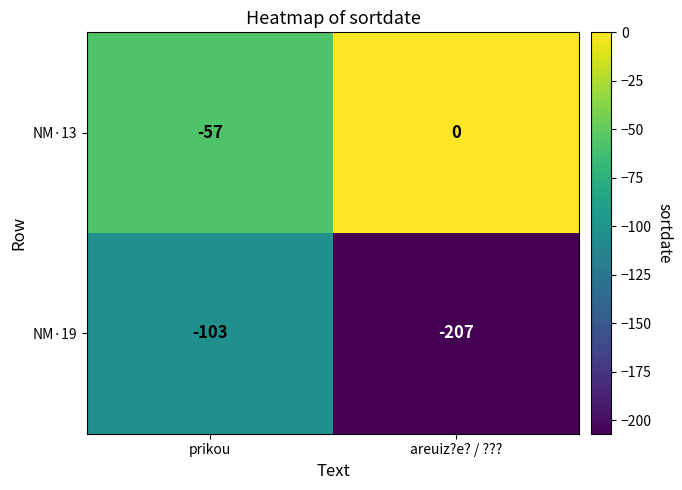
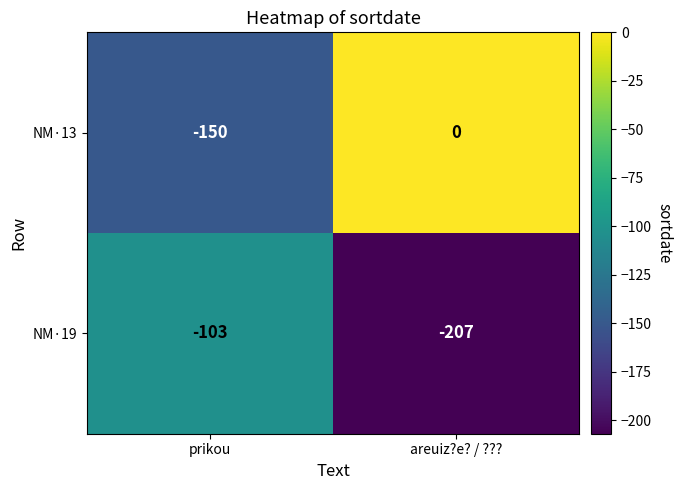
NM·13, prikou: -57 -> -150
